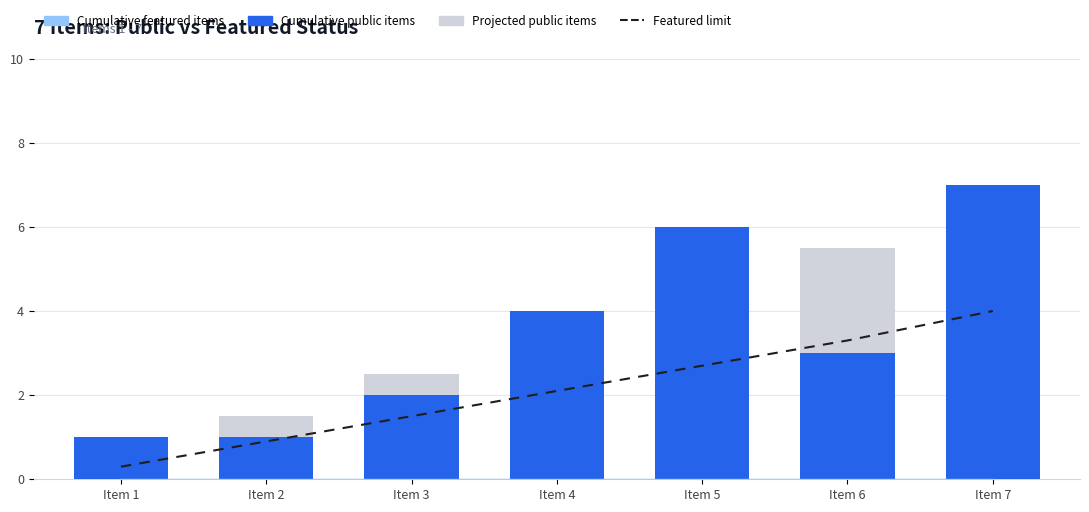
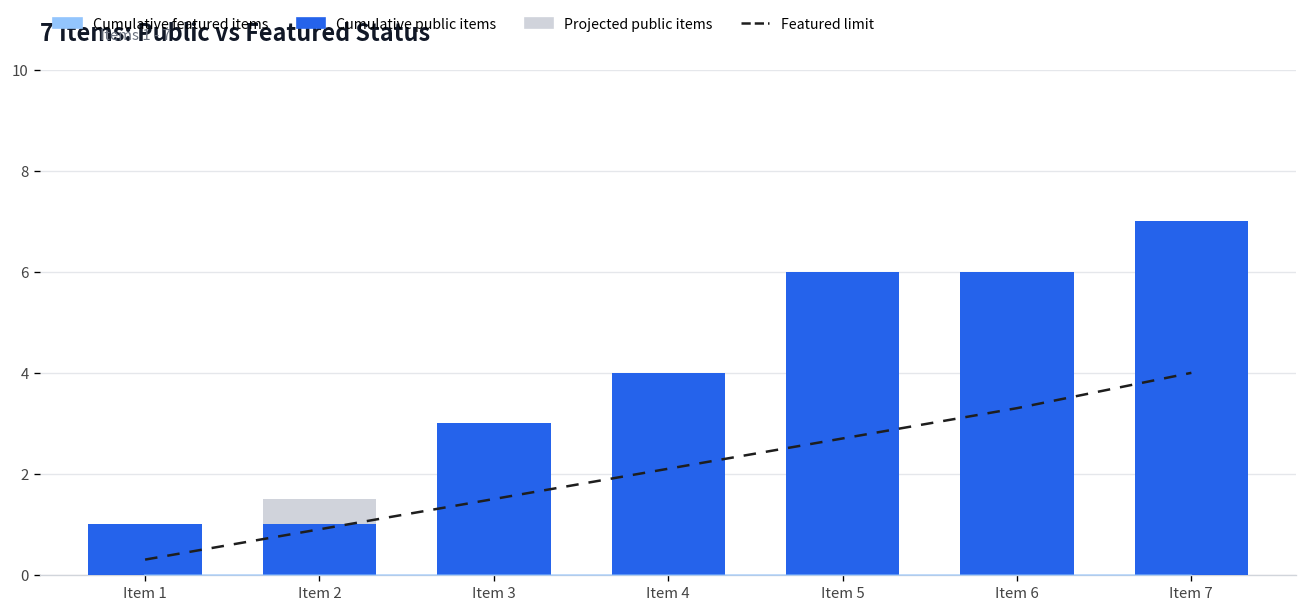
Cumulative public items, Item 3: 2 -> 3
Cumulative public items, Item 6: 3 -> 6
